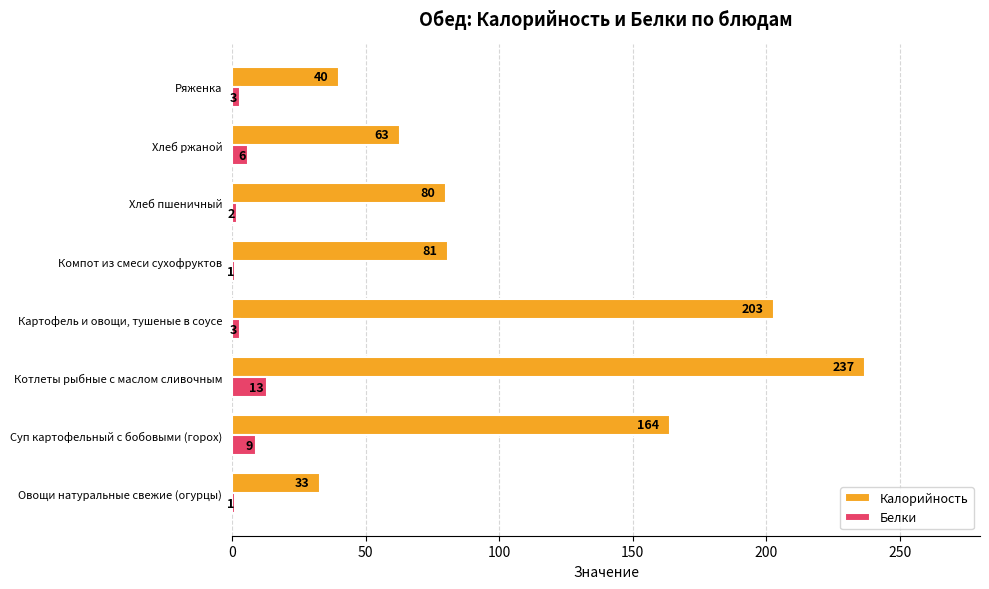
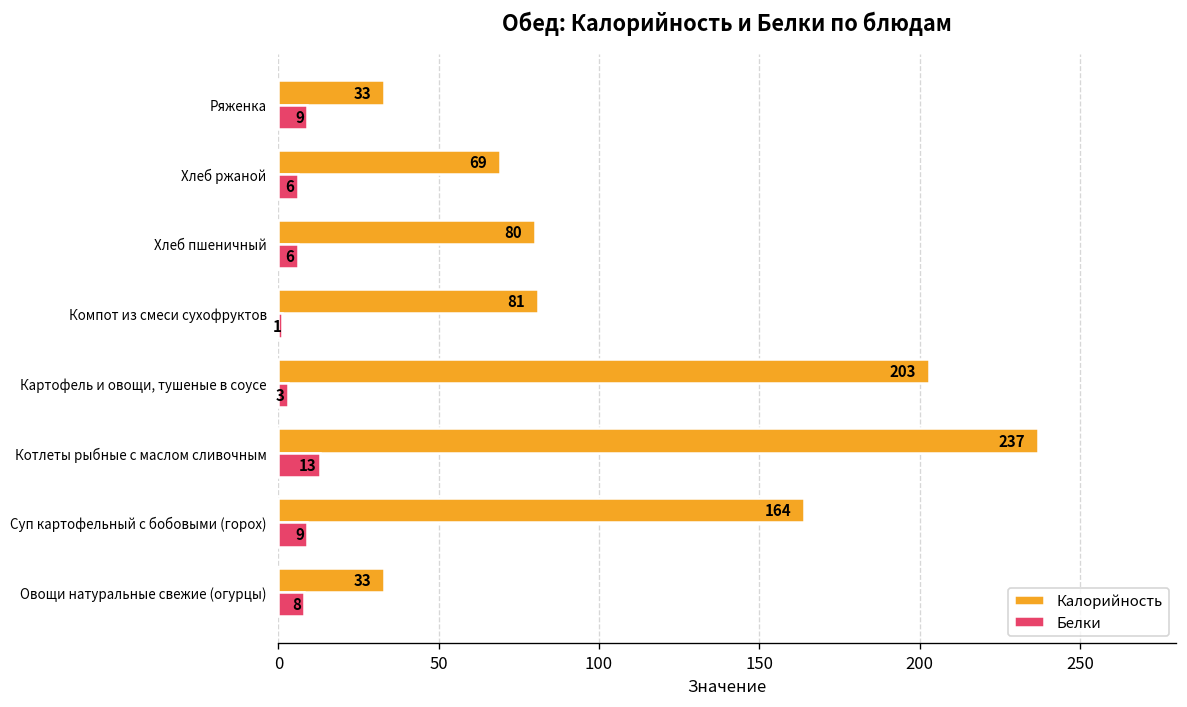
Калорийность, Ряженка: 40 -> 33
Белки, Ряженка: 3 -> 9
Калорийность, Хлеб ржаной: 63 -> 69
Белки, Хлеб пшеничный: 2 -> 6
Белки, Овощи натуральные свежие (огурцы): 1 -> 8
